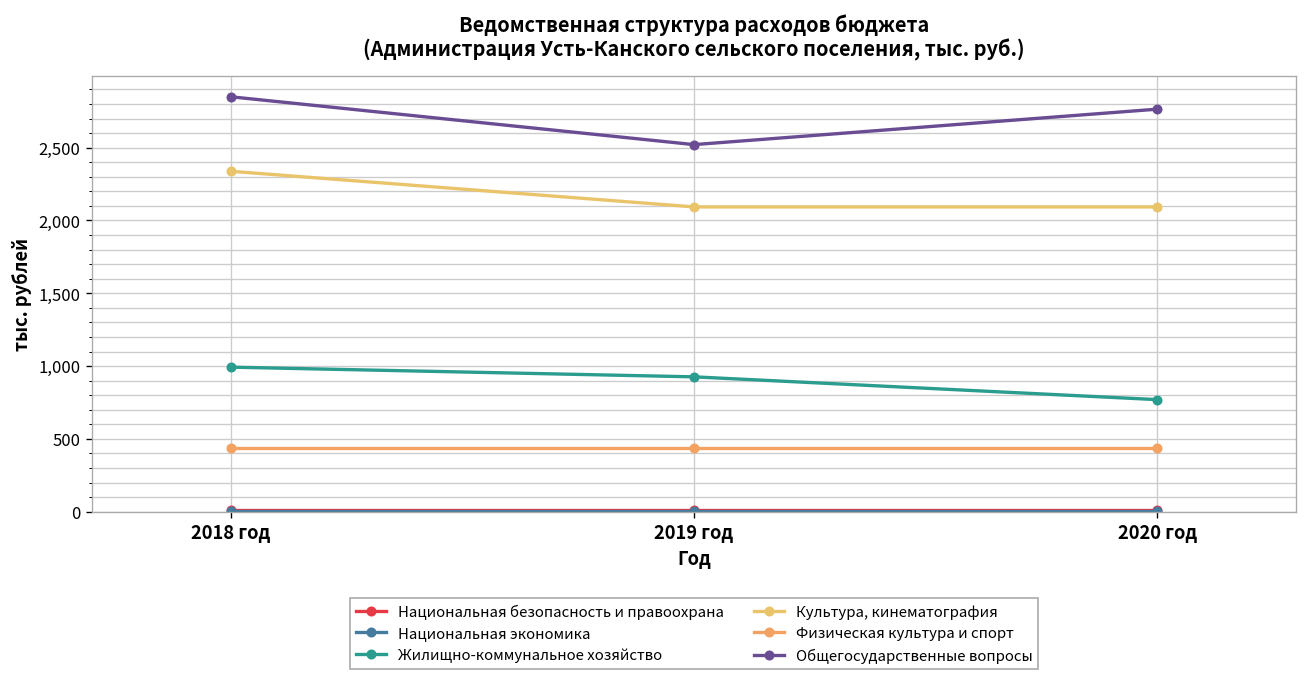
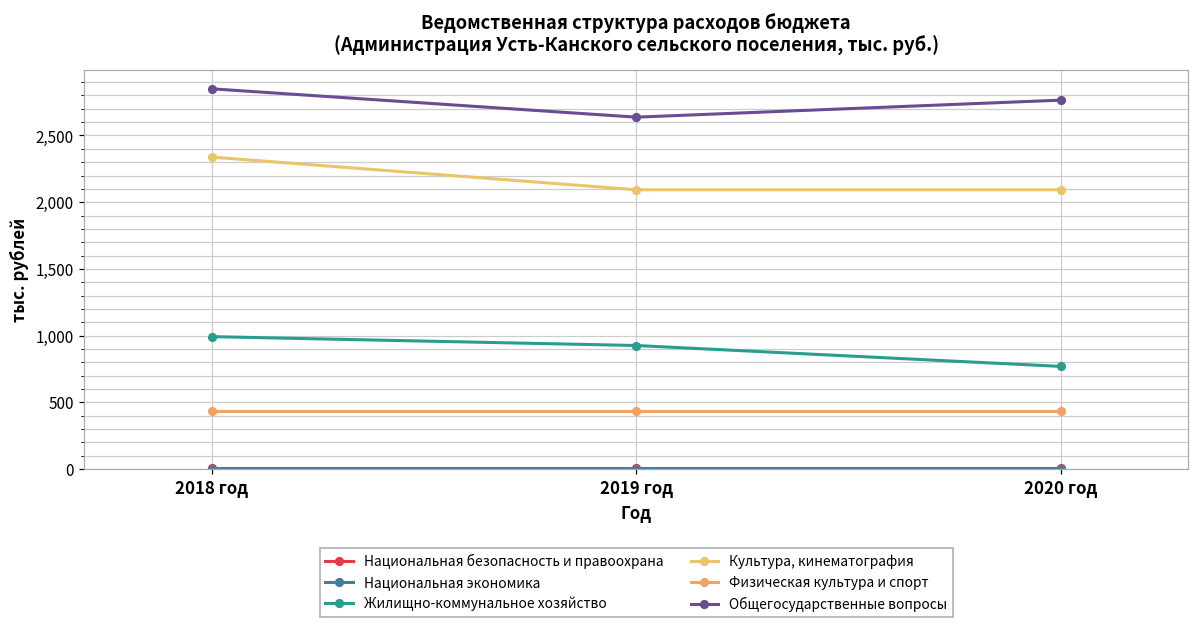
Общегосударственные вопросы, 2019 год: 2,520 -> 2,640
